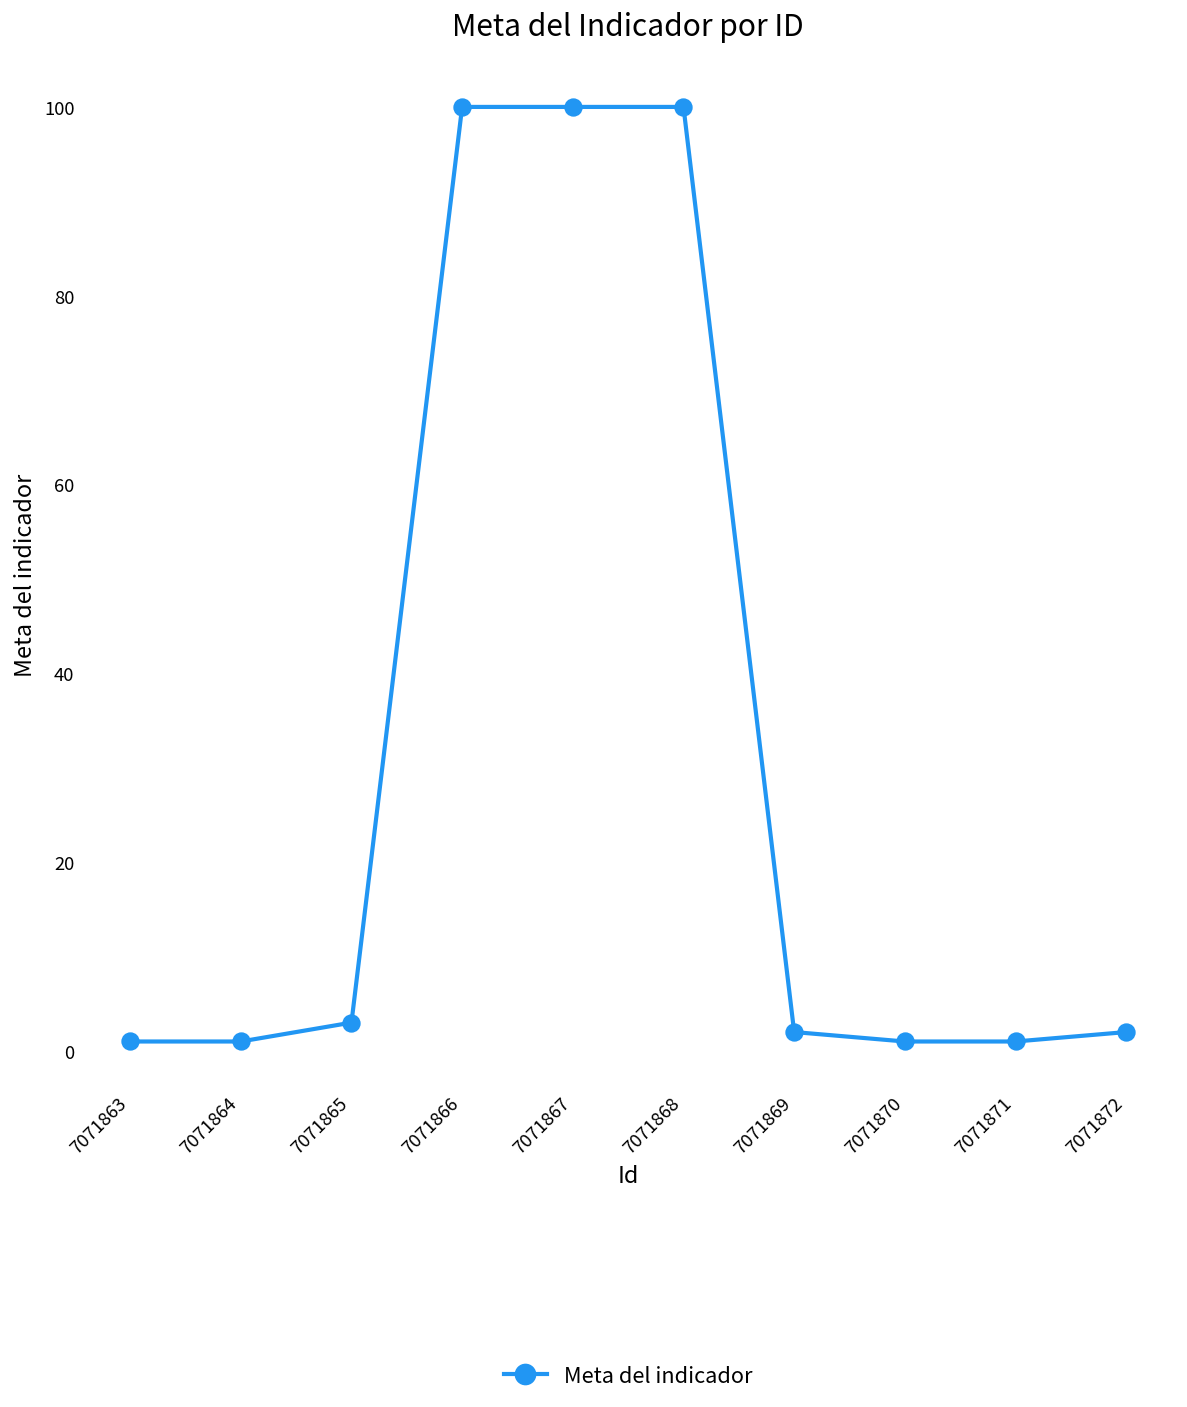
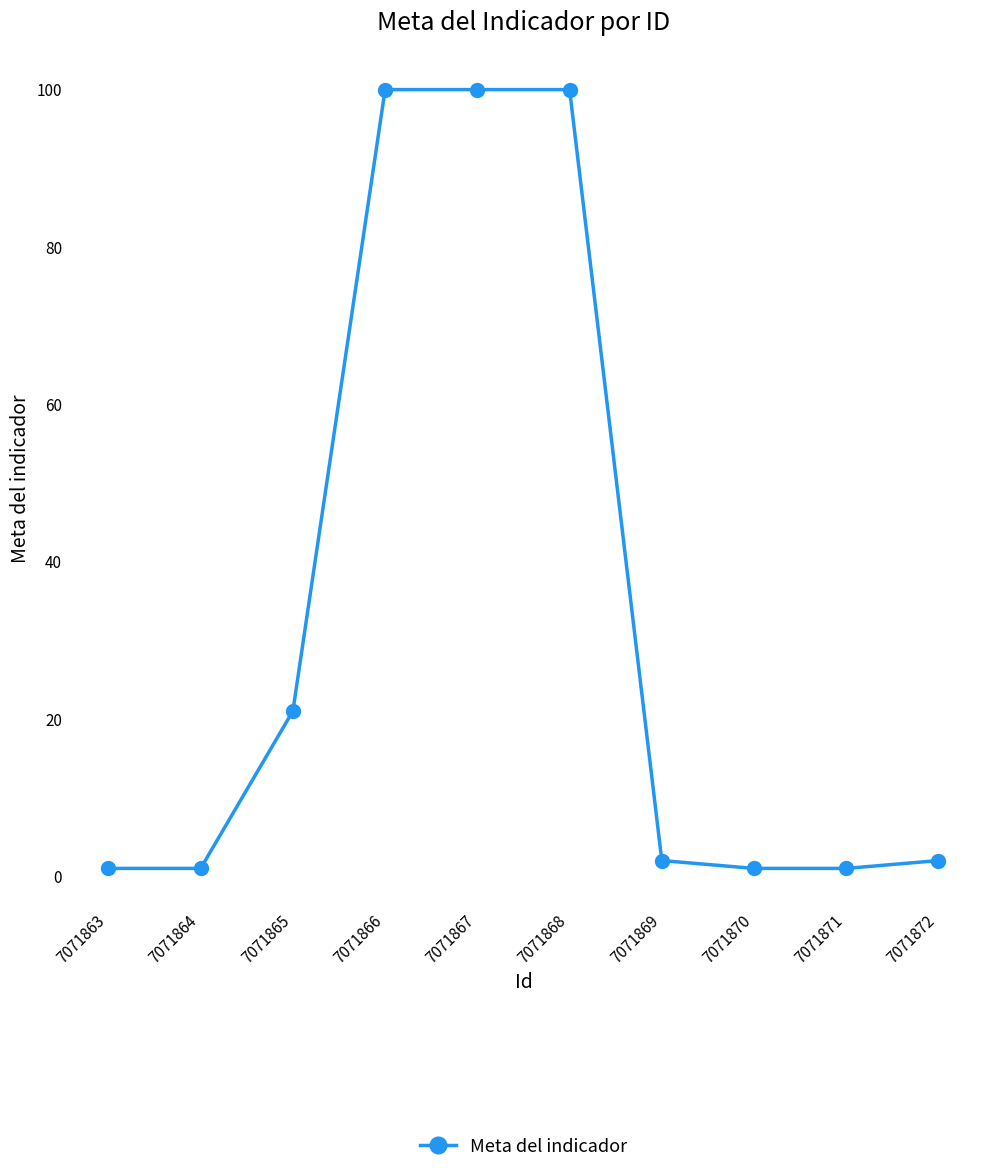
7071865: 3 -> 21
